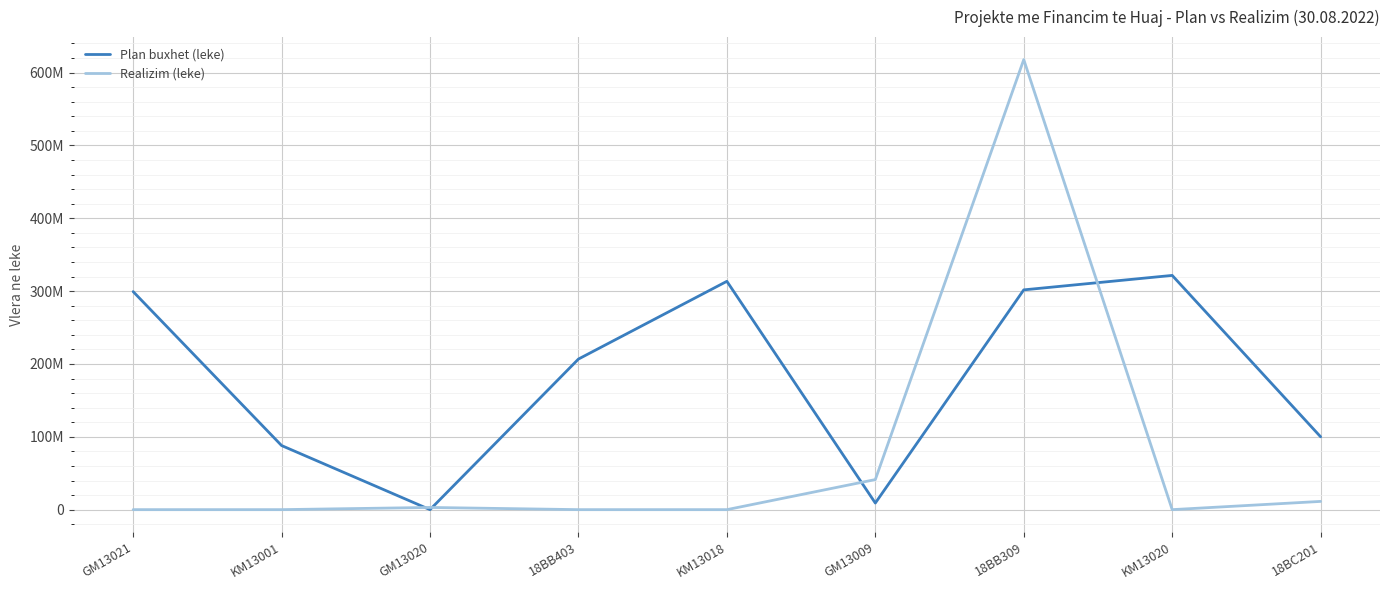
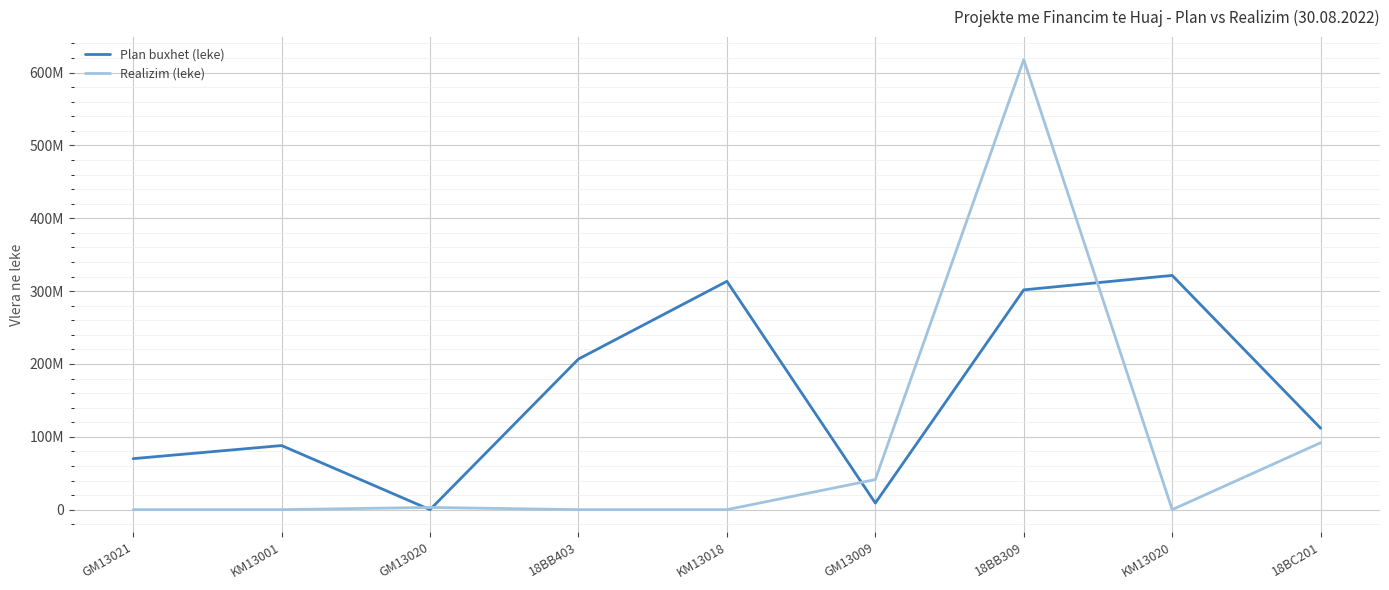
Plan buxhet (leke), GM13021: 300000000 -> 70000000
Plan buxhet (leke), 18BC201: 100000000 -> 110000000
Realizim (leke), 18BC201: 10000000 -> 90000000
